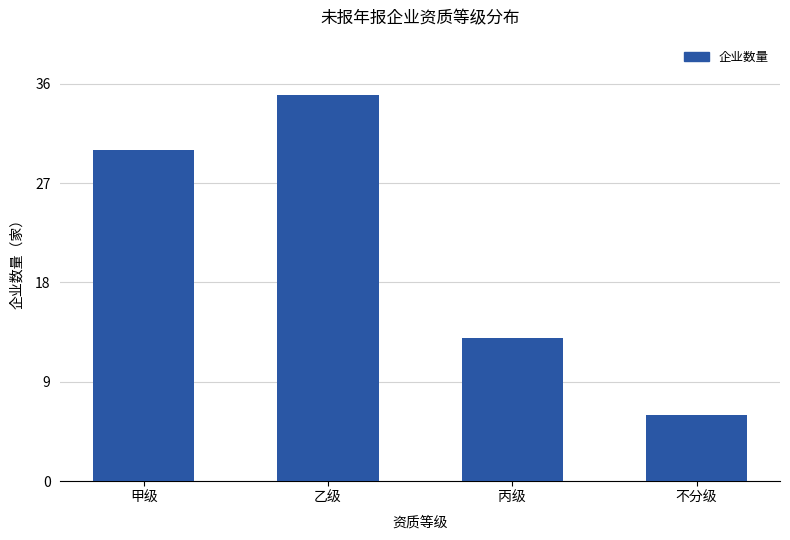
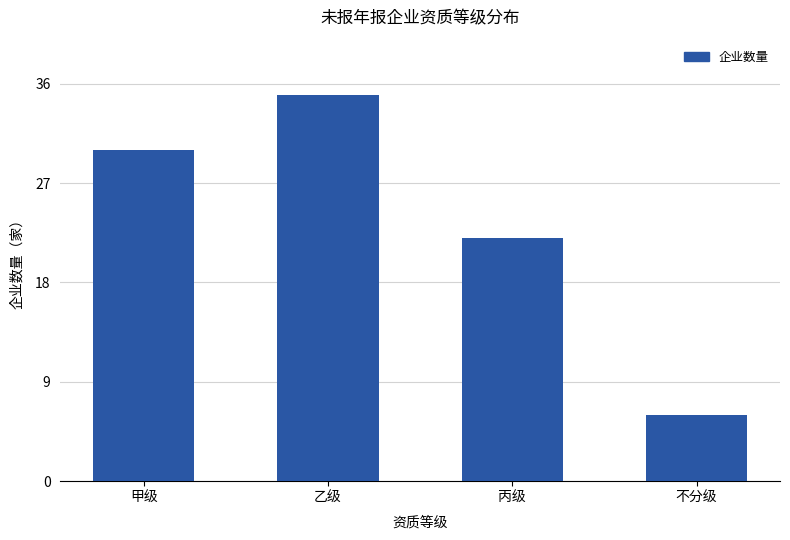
丙级: 13 -> 22
